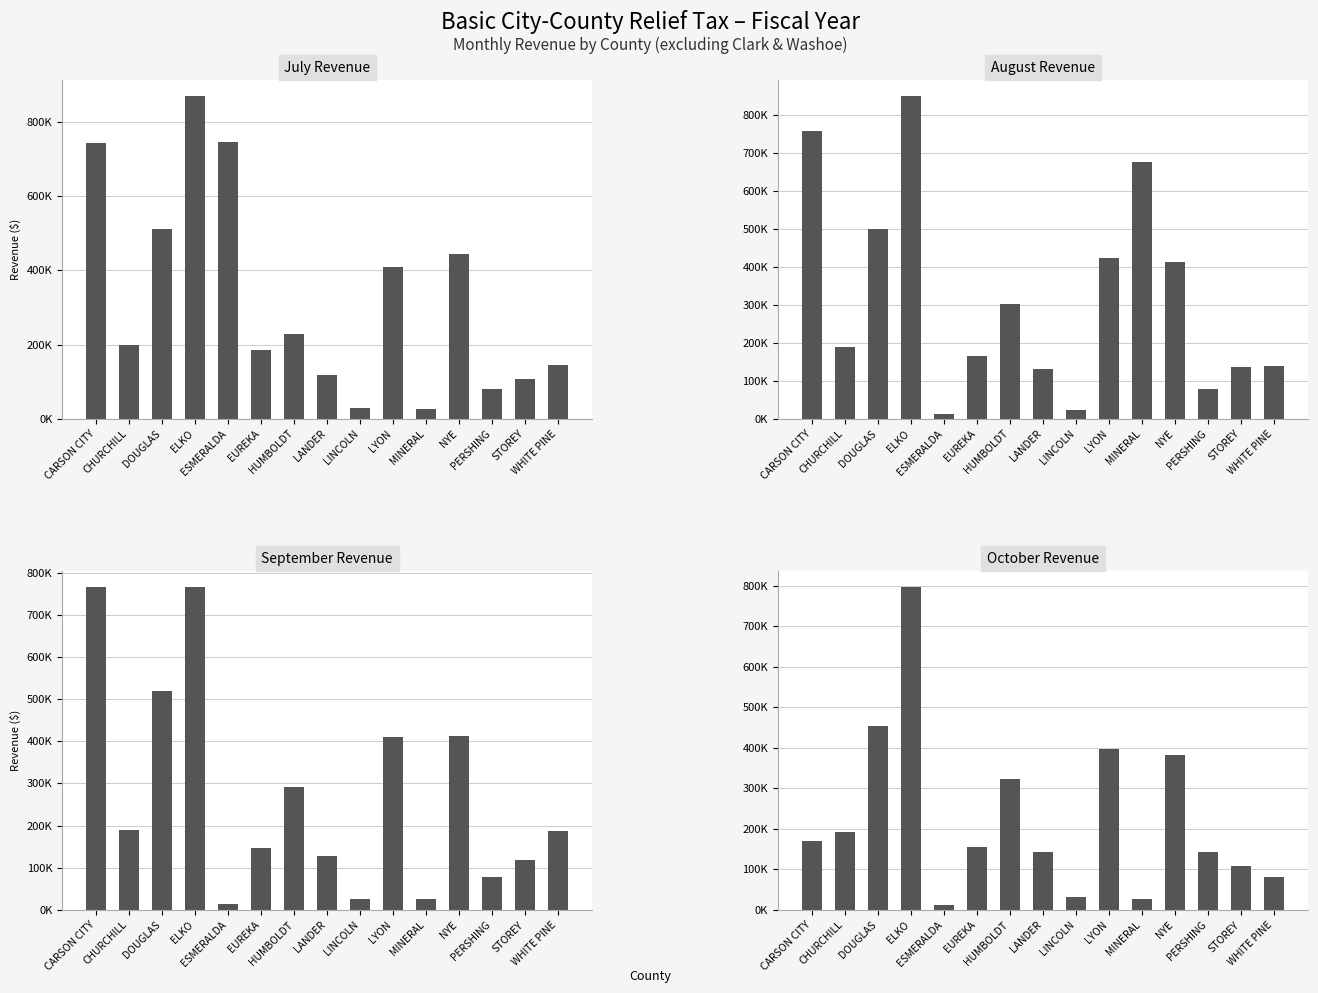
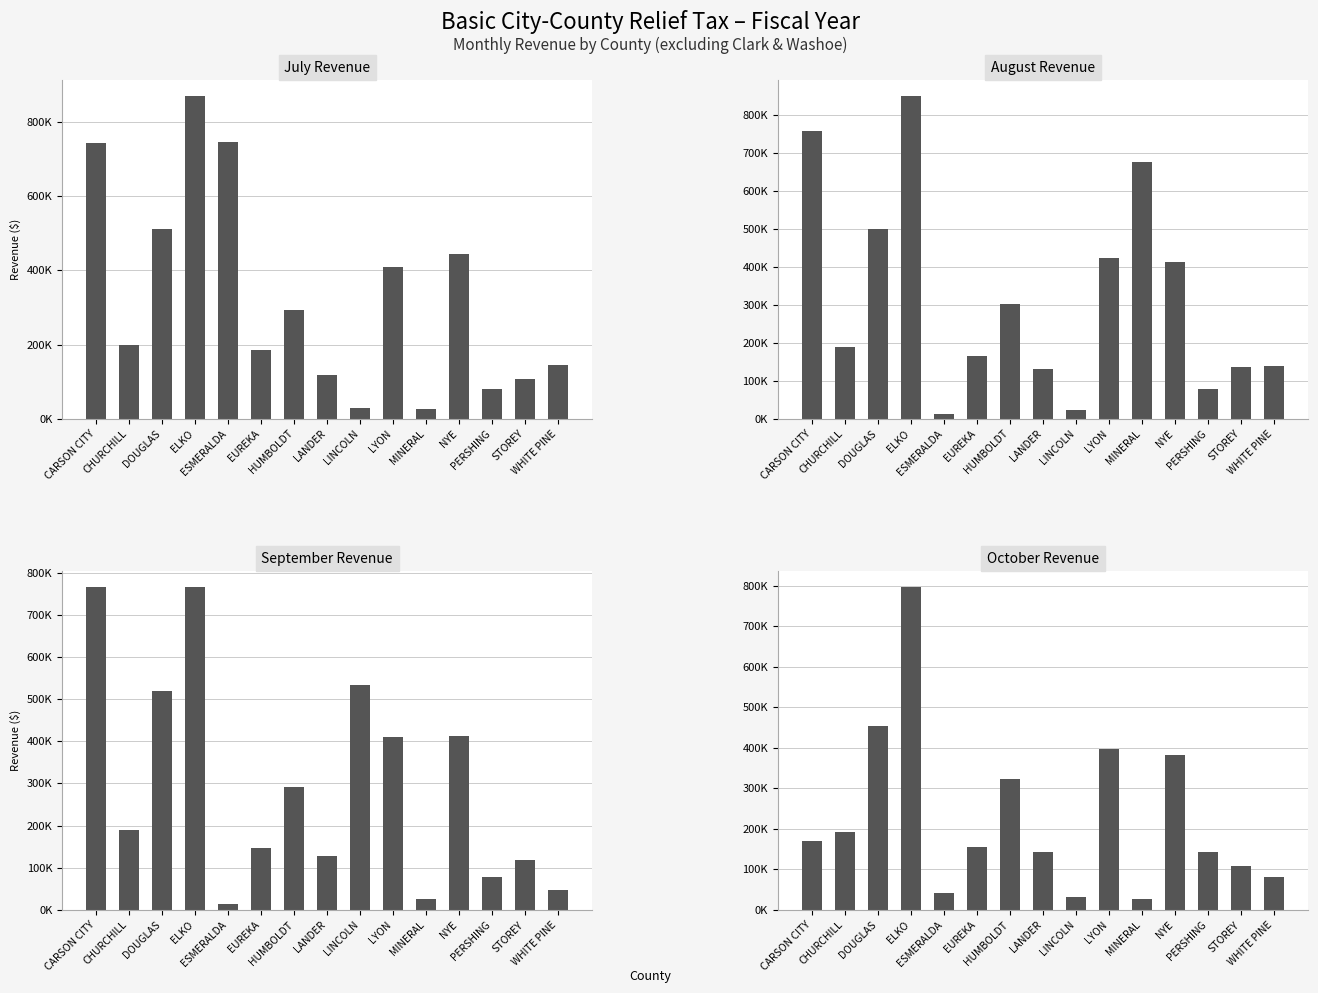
July Revenue, HUMBOLDT: 230000 -> 290000
September Revenue, LINCOLN: 30000 -> 530000
September Revenue, WHITE PINE: 190000 -> 50000
October Revenue, ESMERALDA: 10000 -> 40000
